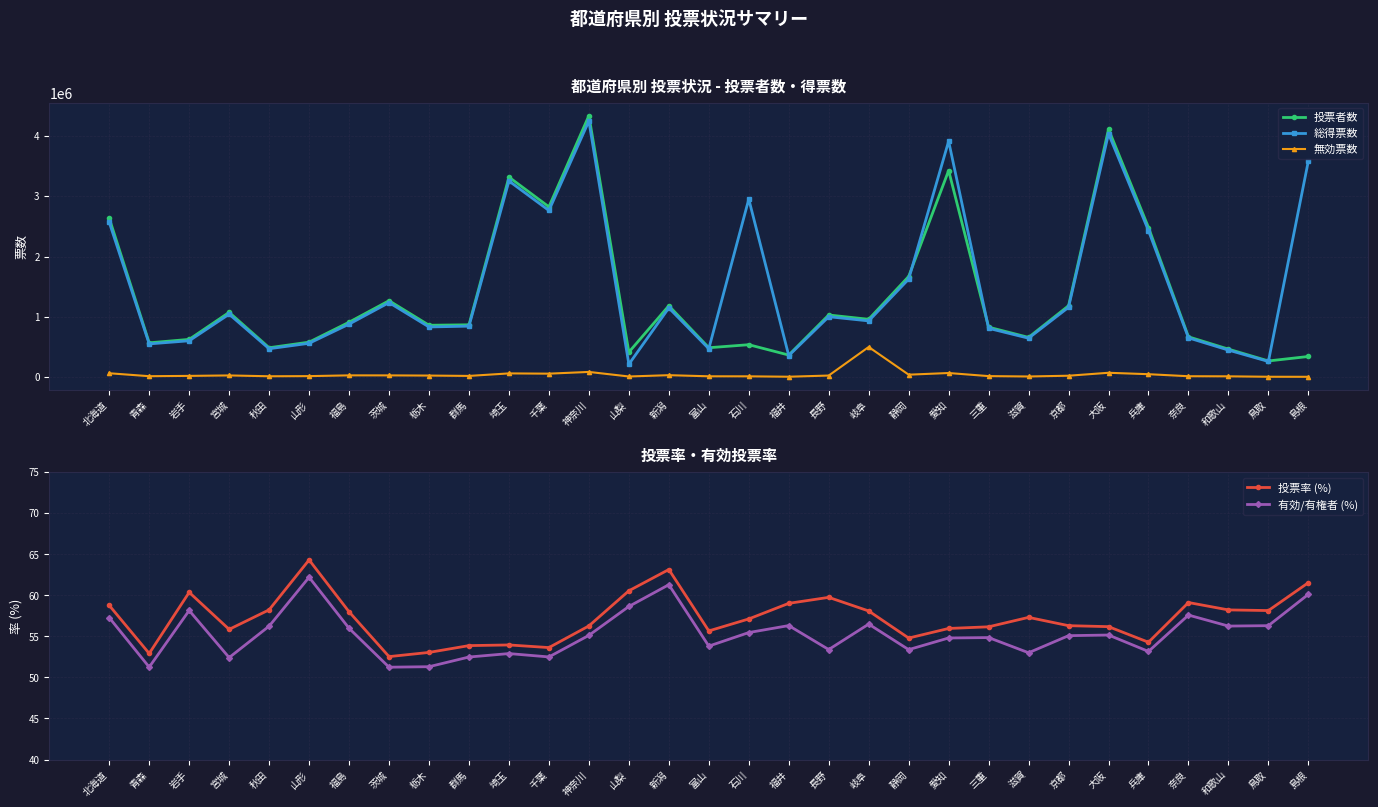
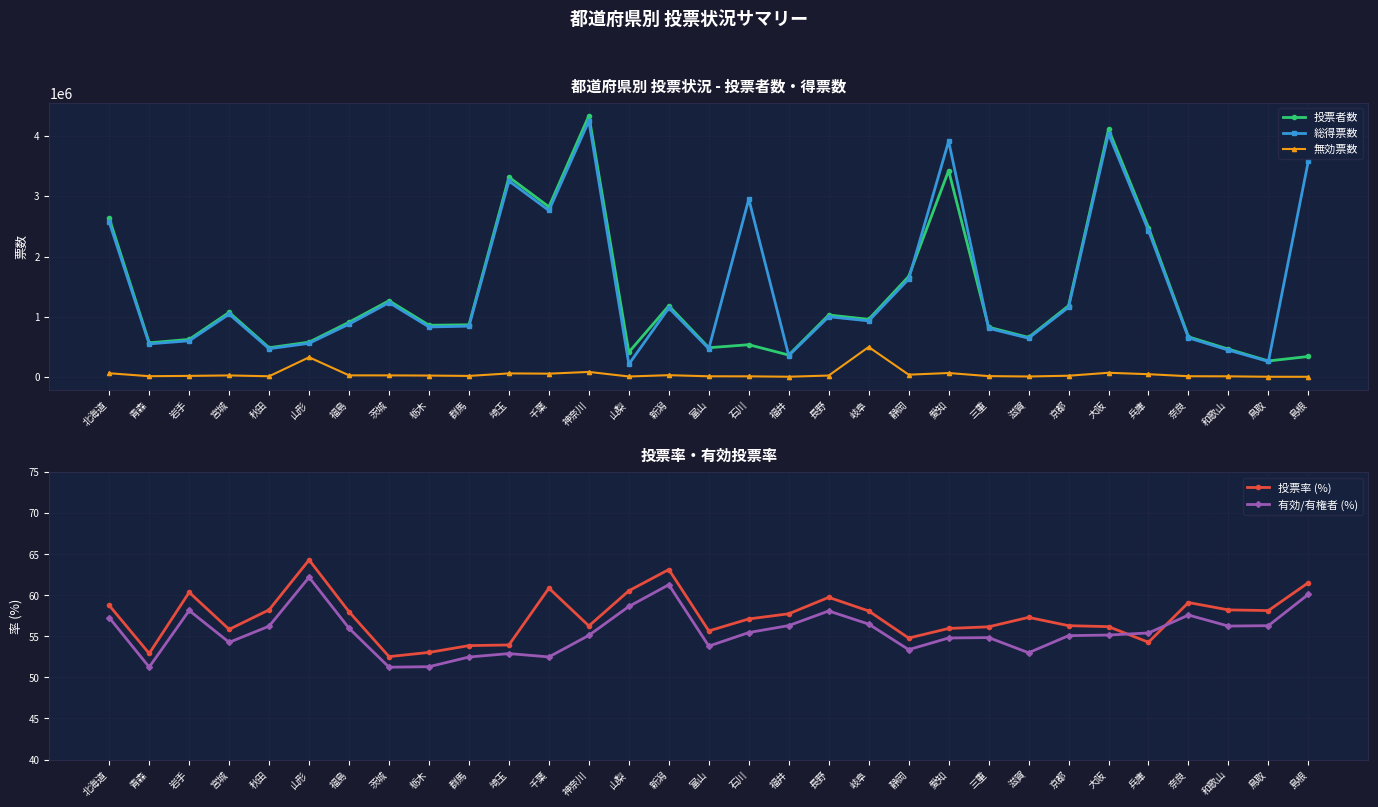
都道府県別 投票状況 - 投票者数・得票数, 無効票数, 山形: 0 -> 300000
投票率・有効投票率, 有効/有権者 (%), 宮城: 52 -> 54
投票率・有効投票率, 投票率 (%), 千葉: 54 -> 61
投票率・有効投票率, 投票率 (%), 福井: 59 -> 58
投票率・有効投票率, 有効/有権者 (%), 長野: 53 -> 58
投票率・有効投票率, 有効/有権者 (%), 兵庫: 53 -> 55
